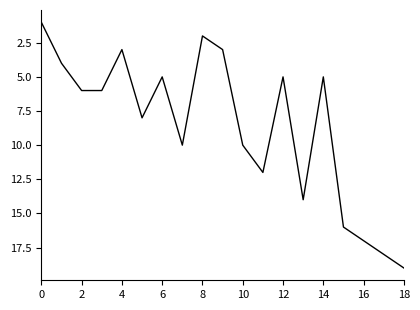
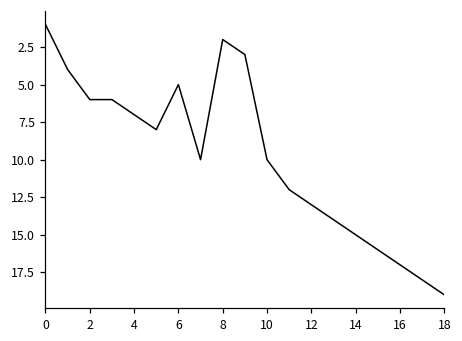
4: 3 -> 7
12: 5 -> 13
14: 5 -> 15
